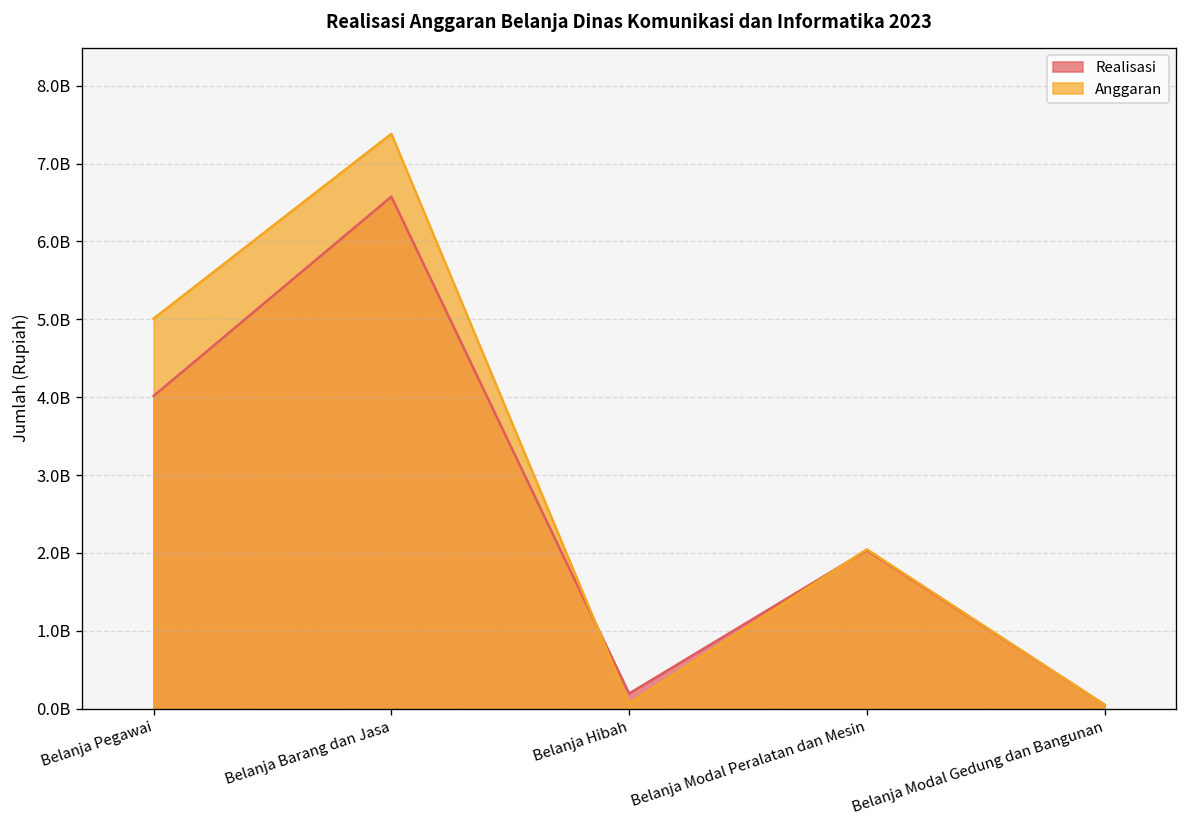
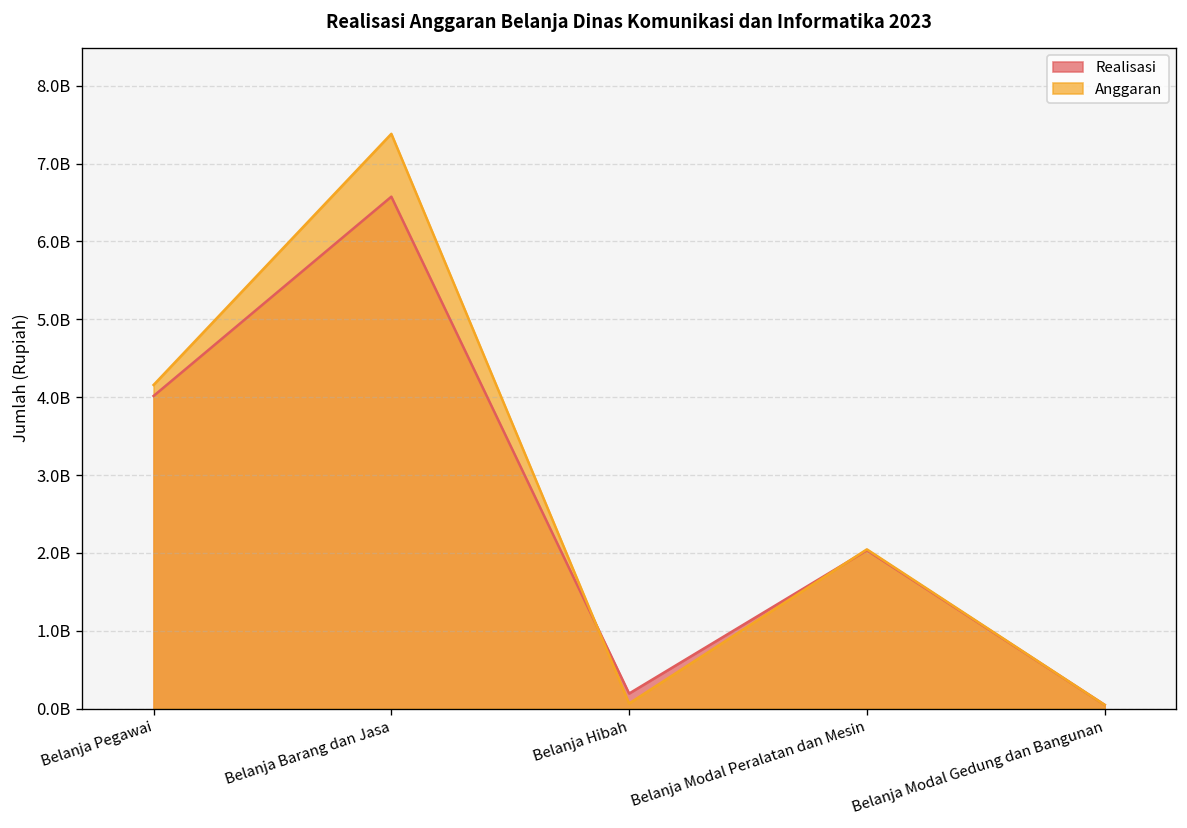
Anggaran, Belanja Pegawai: 5000000000 -> 4200000000
